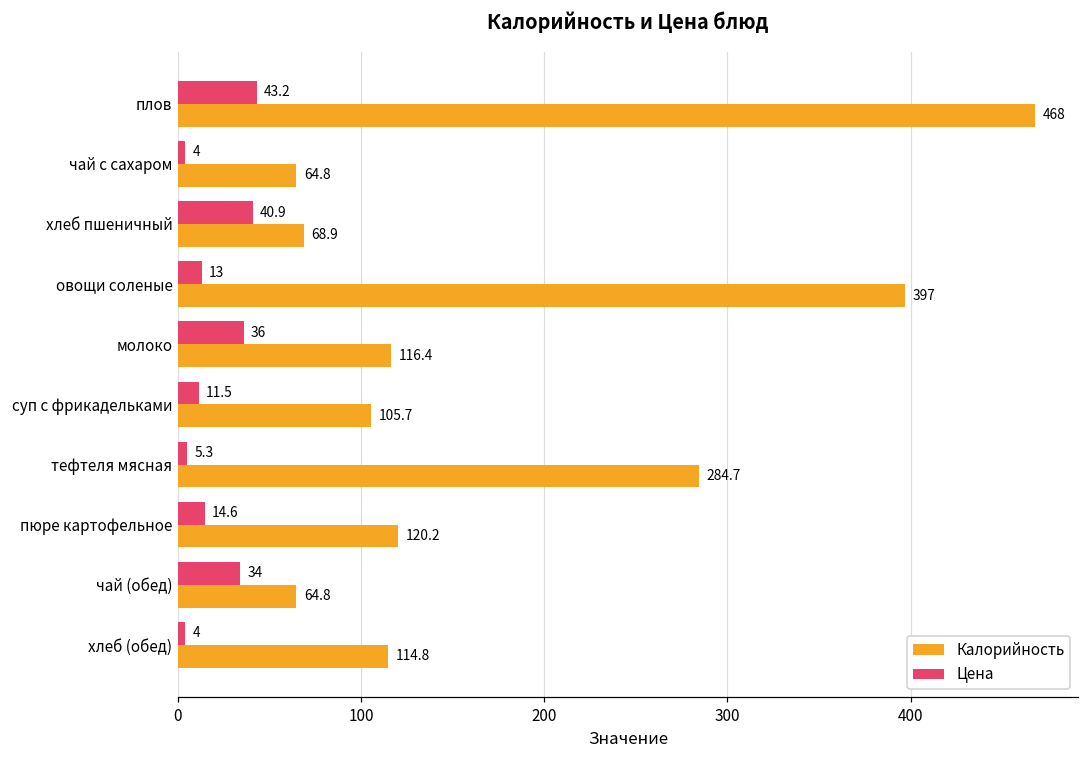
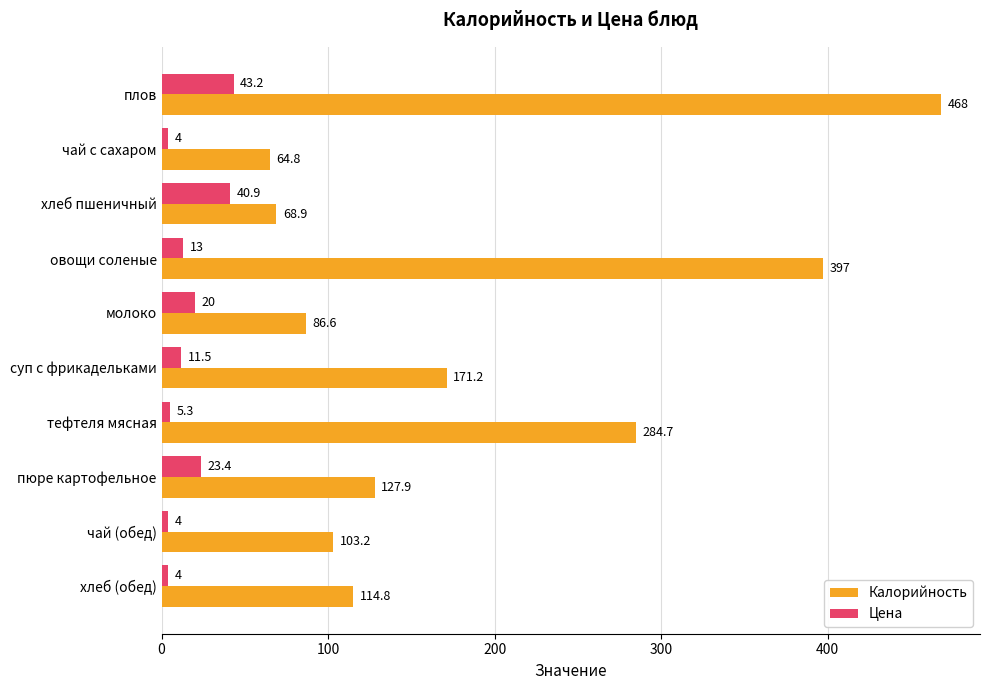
Цена, молоко: 36 -> 20
Калорийность, молоко: 116.4 -> 86.6
Калорийность, суп с фрикадельками: 105.7 -> 171.2
Цена, пюре картофельное: 14.6 -> 23.4
Калорийность, пюре картофельное: 120.2 -> 127.9
Цена, чай (обед): 34 -> 4
Калорийность, чай (обед): 64.8 -> 103.2
